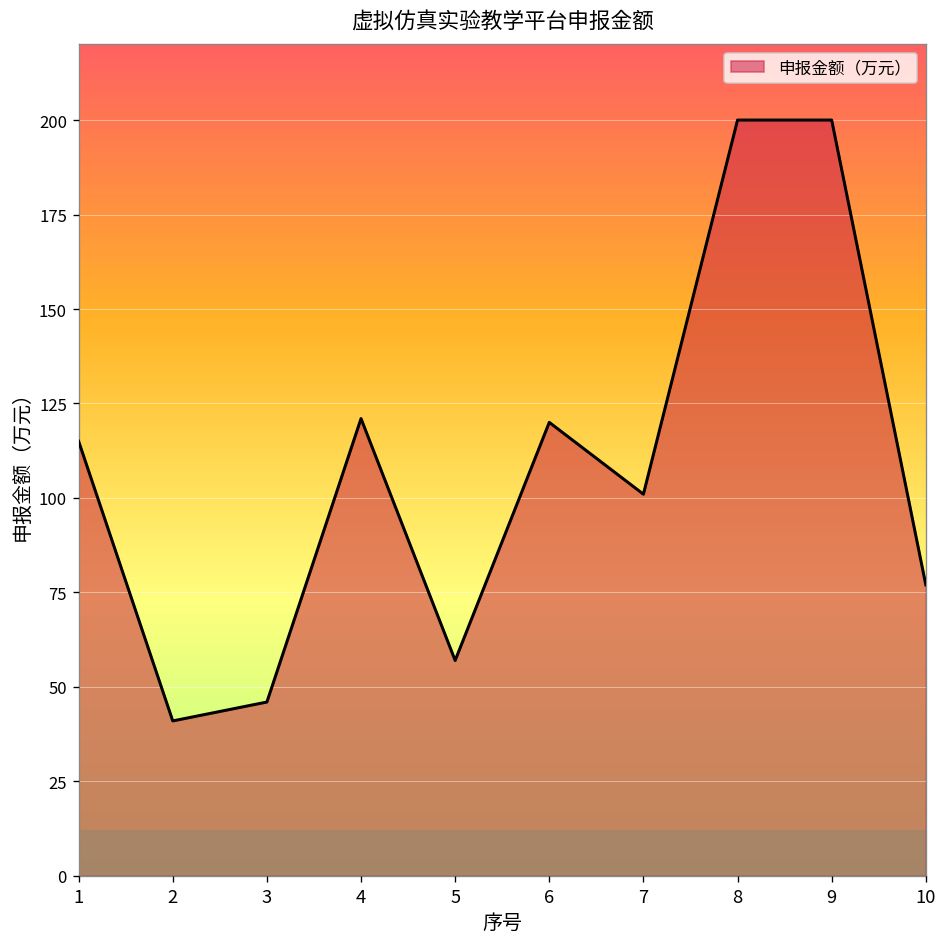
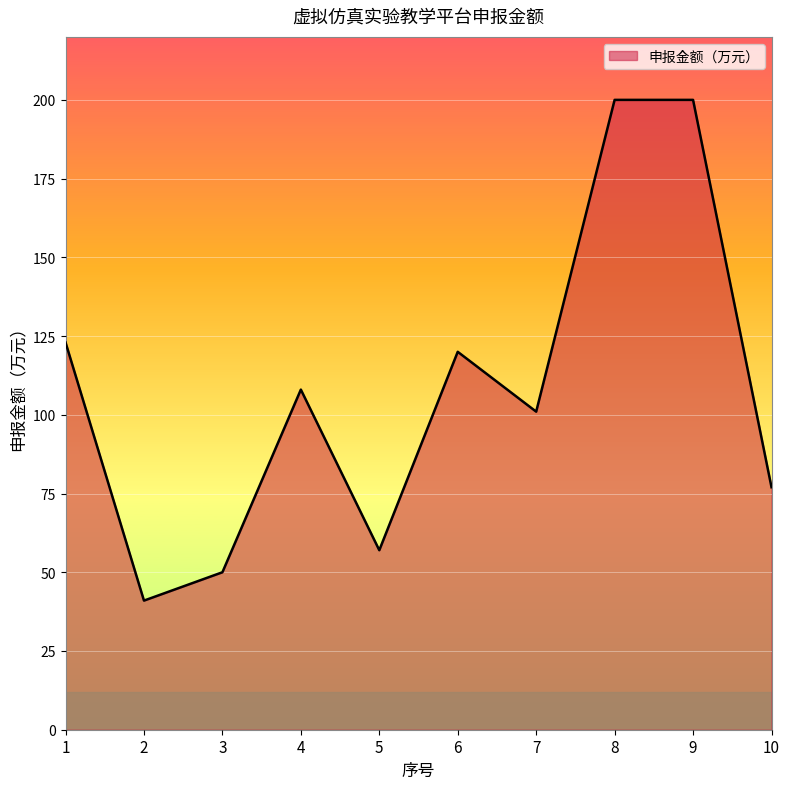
1: 115 -> 123
3: 46 -> 50
4: 121 -> 108
